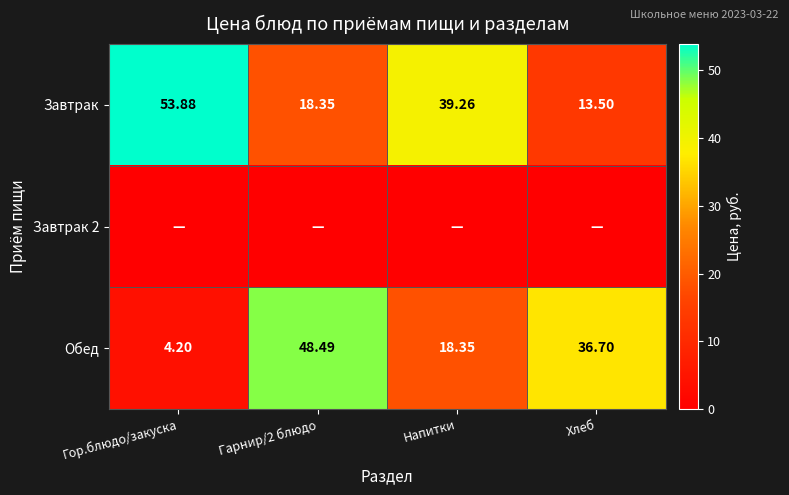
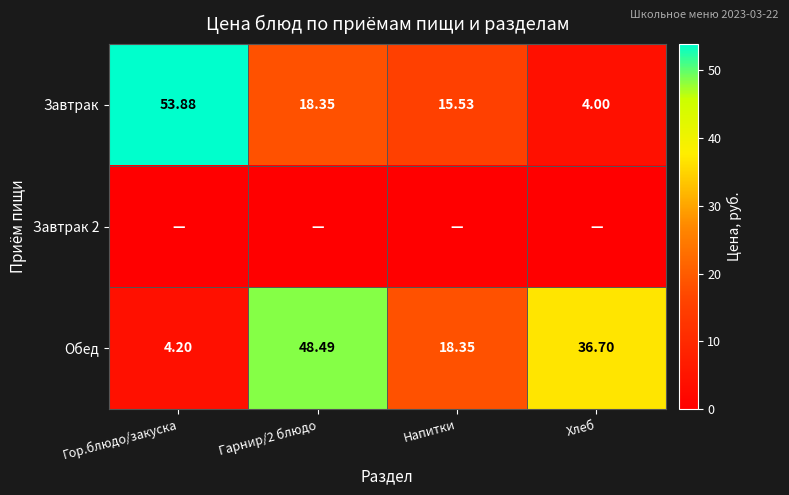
Завтрак, Напитки: 39.26 -> 15.53
Завтрак, Хлеб: 13.50 -> 4.00
